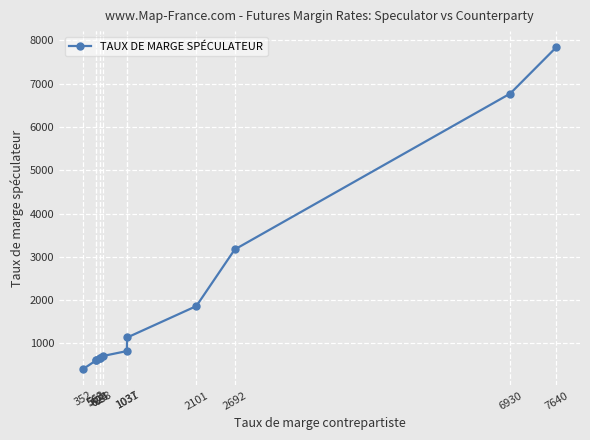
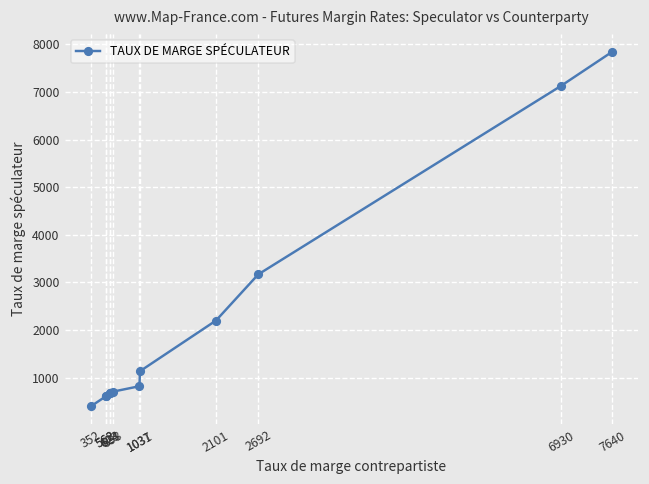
2101: 1900 -> 2200
6930: 6800 -> 7100
